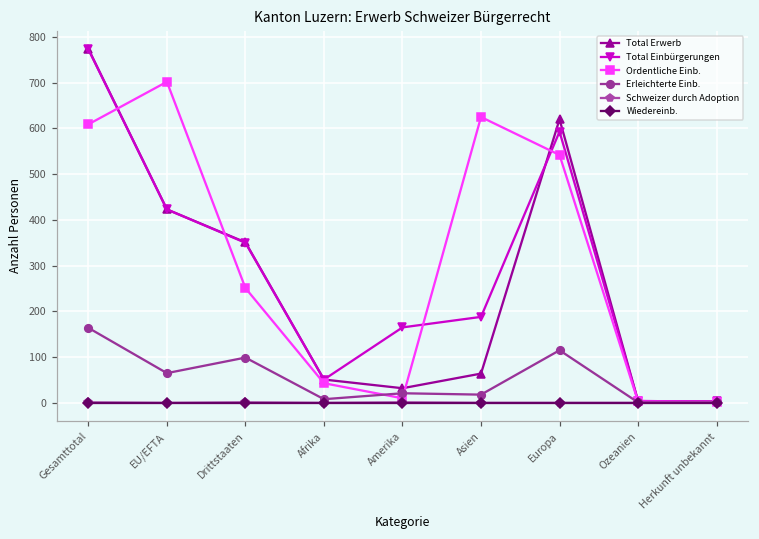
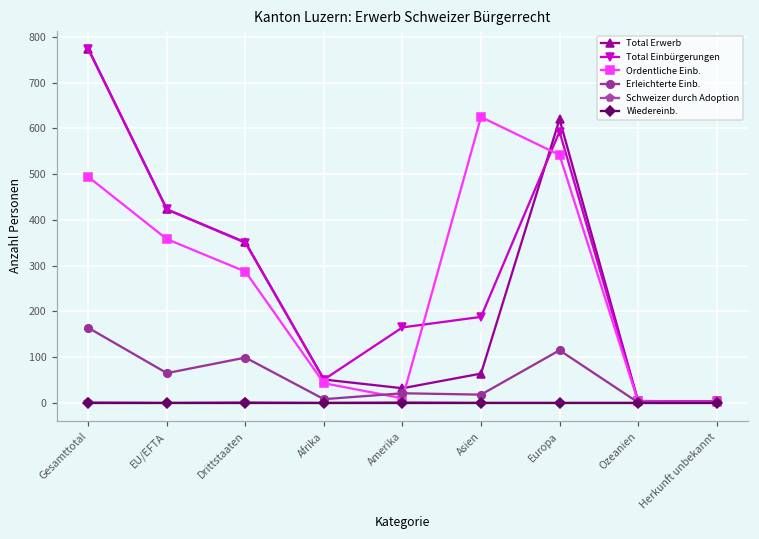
Ordentliche Einb., Gesamttotal: 610 -> 490
Ordentliche Einb., EU/EFTA: 700 -> 360
Ordentliche Einb., Drittstaaten: 250 -> 290
